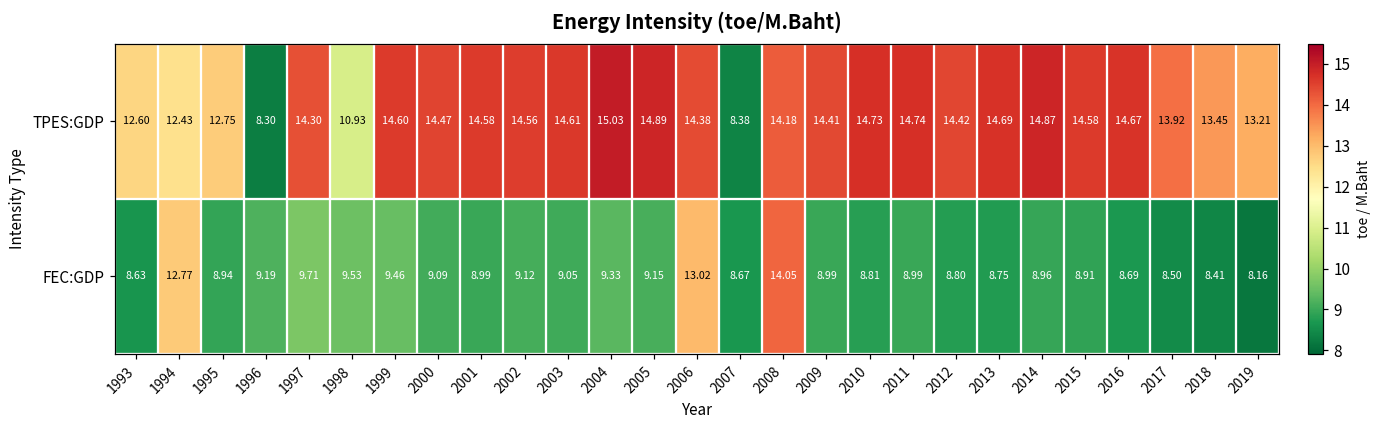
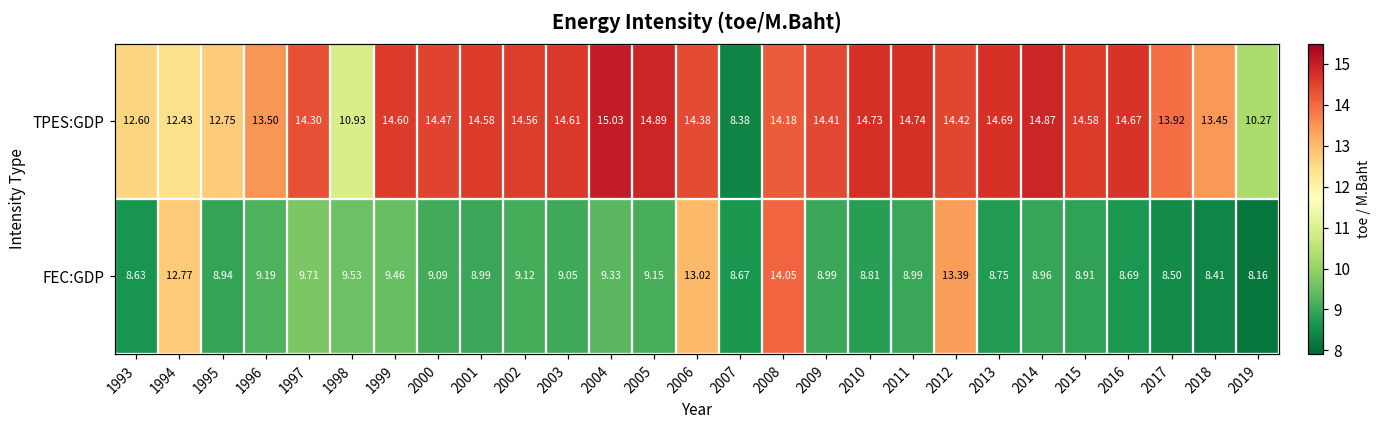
TPES:GDP, 1996: 8.30 -> 13.50
TPES:GDP, 2019: 13.21 -> 10.27
FEC:GDP, 2012: 8.80 -> 13.39
